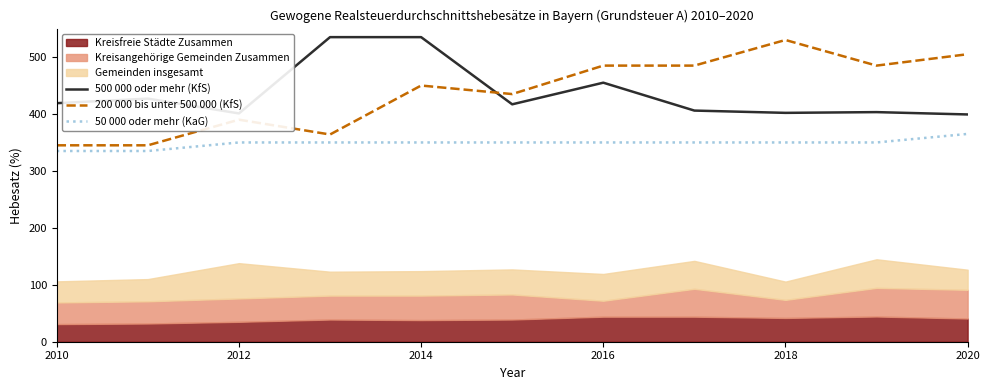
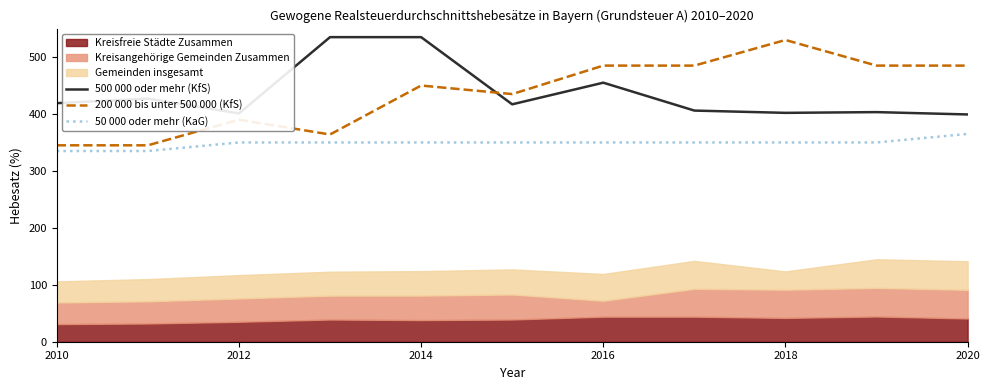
Gemeinden insgesamt, 2012: 60 -> 40
Kreisangehörige Gemeinden Zusammen, 2018: 30 -> 50
200 000 bis unter 500 000 (KfS), 2020: 510 -> 490
Gemeinden insgesamt, 2020: 40 -> 50
